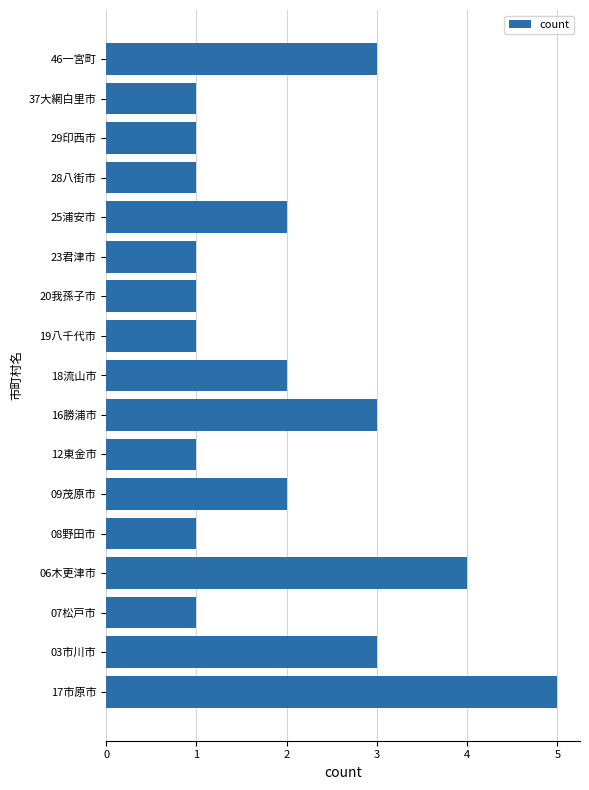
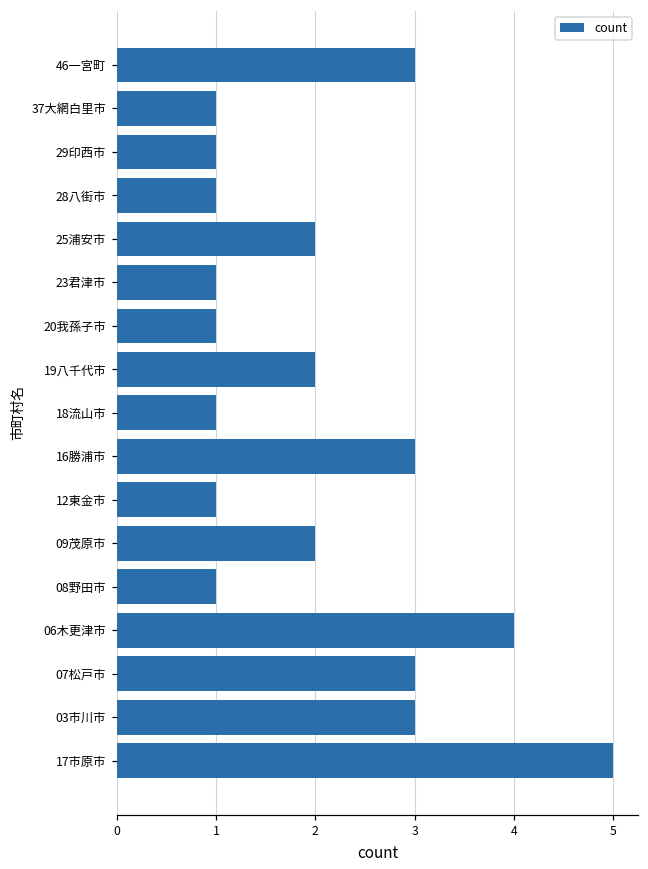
19八千代市: 1 -> 2
18流山市: 2 -> 1
07松戸市: 1 -> 3
